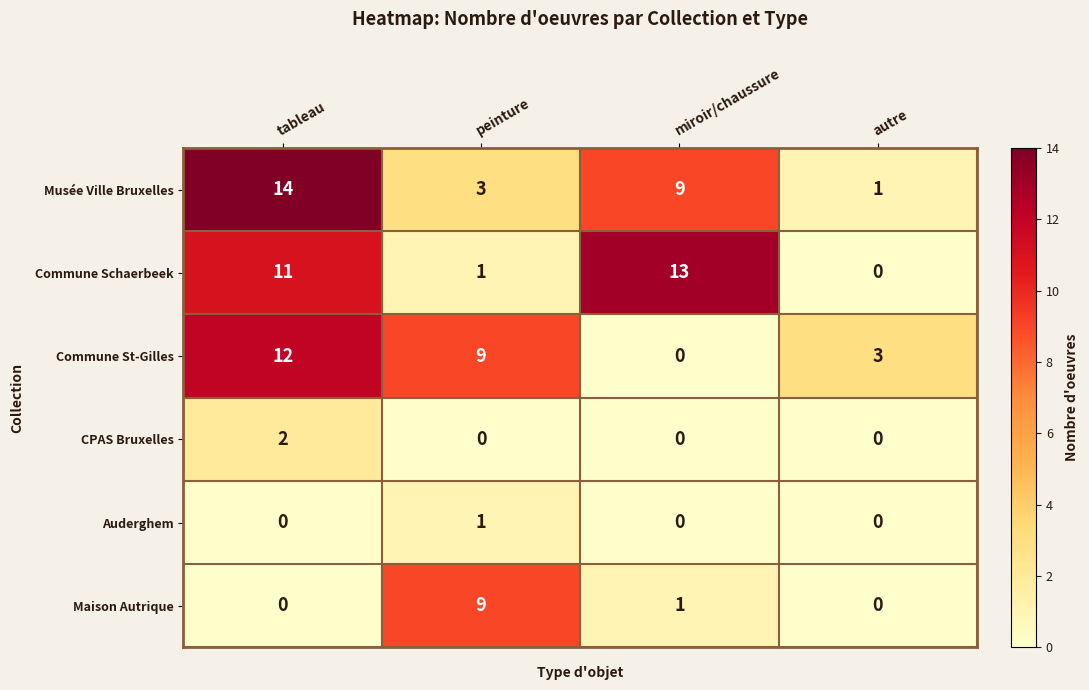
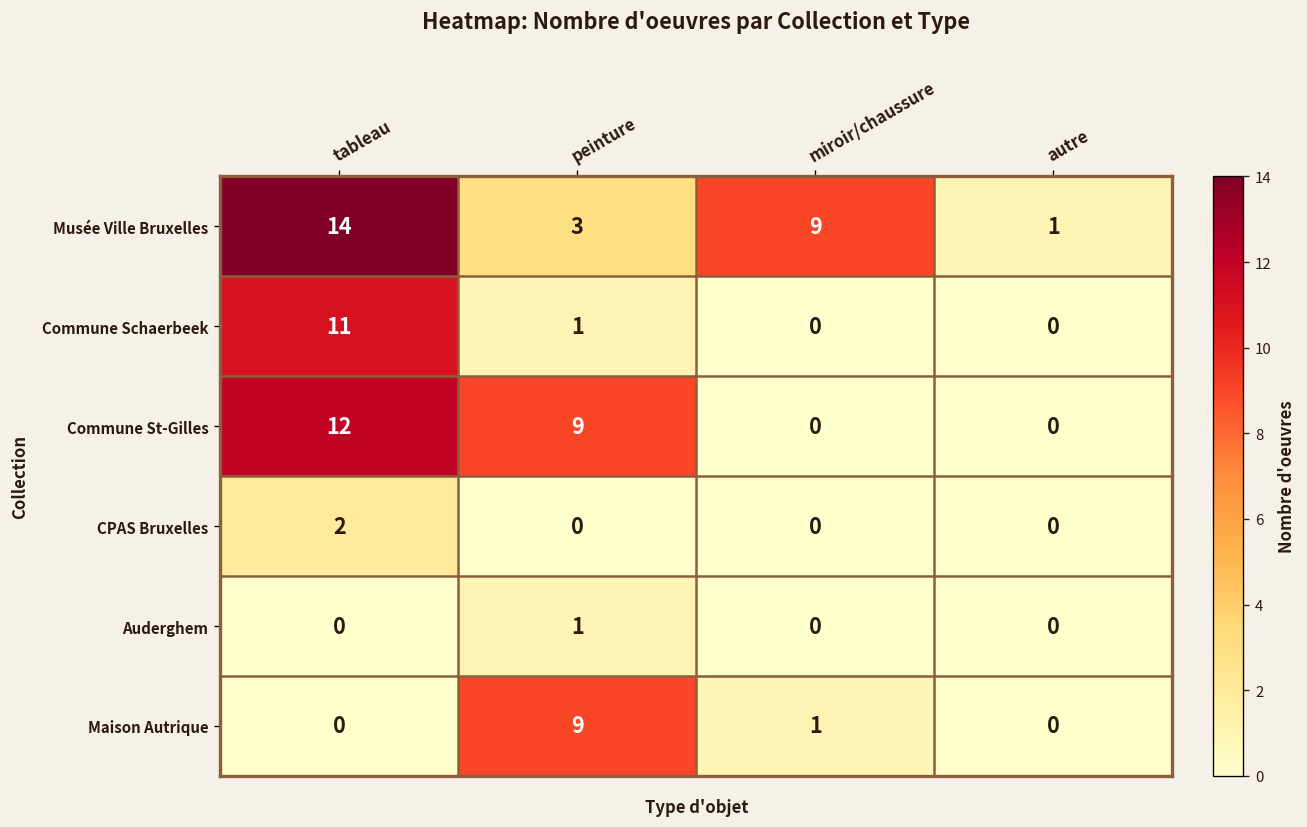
Commune Schaerbeek, miroir/chaussure: 13 -> 0
Commune St-Gilles, autre: 3 -> 0
